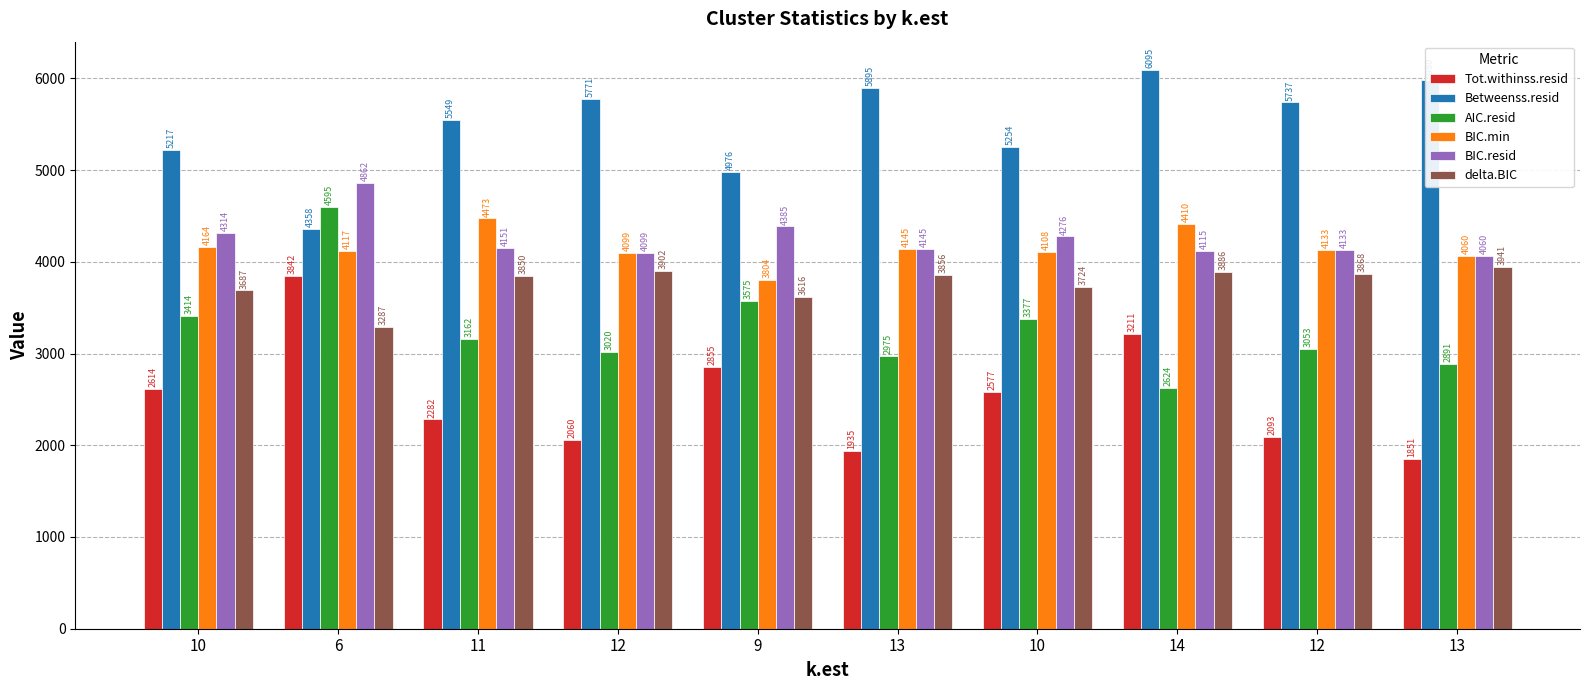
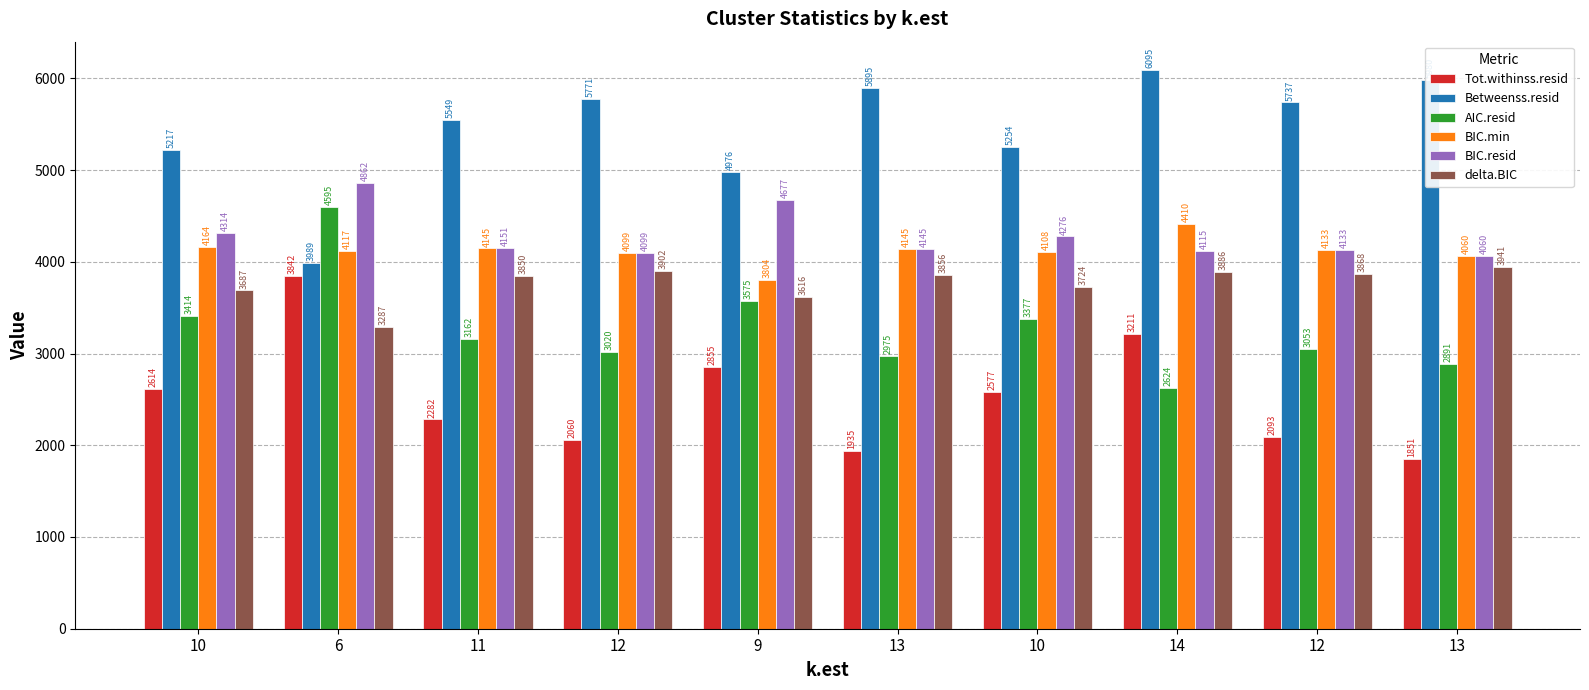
Betweenss.resid, 6: 4358 -> 3989
BIC.min, 11: 4473 -> 4145
BIC.resid, 9: 4385 -> 4677
